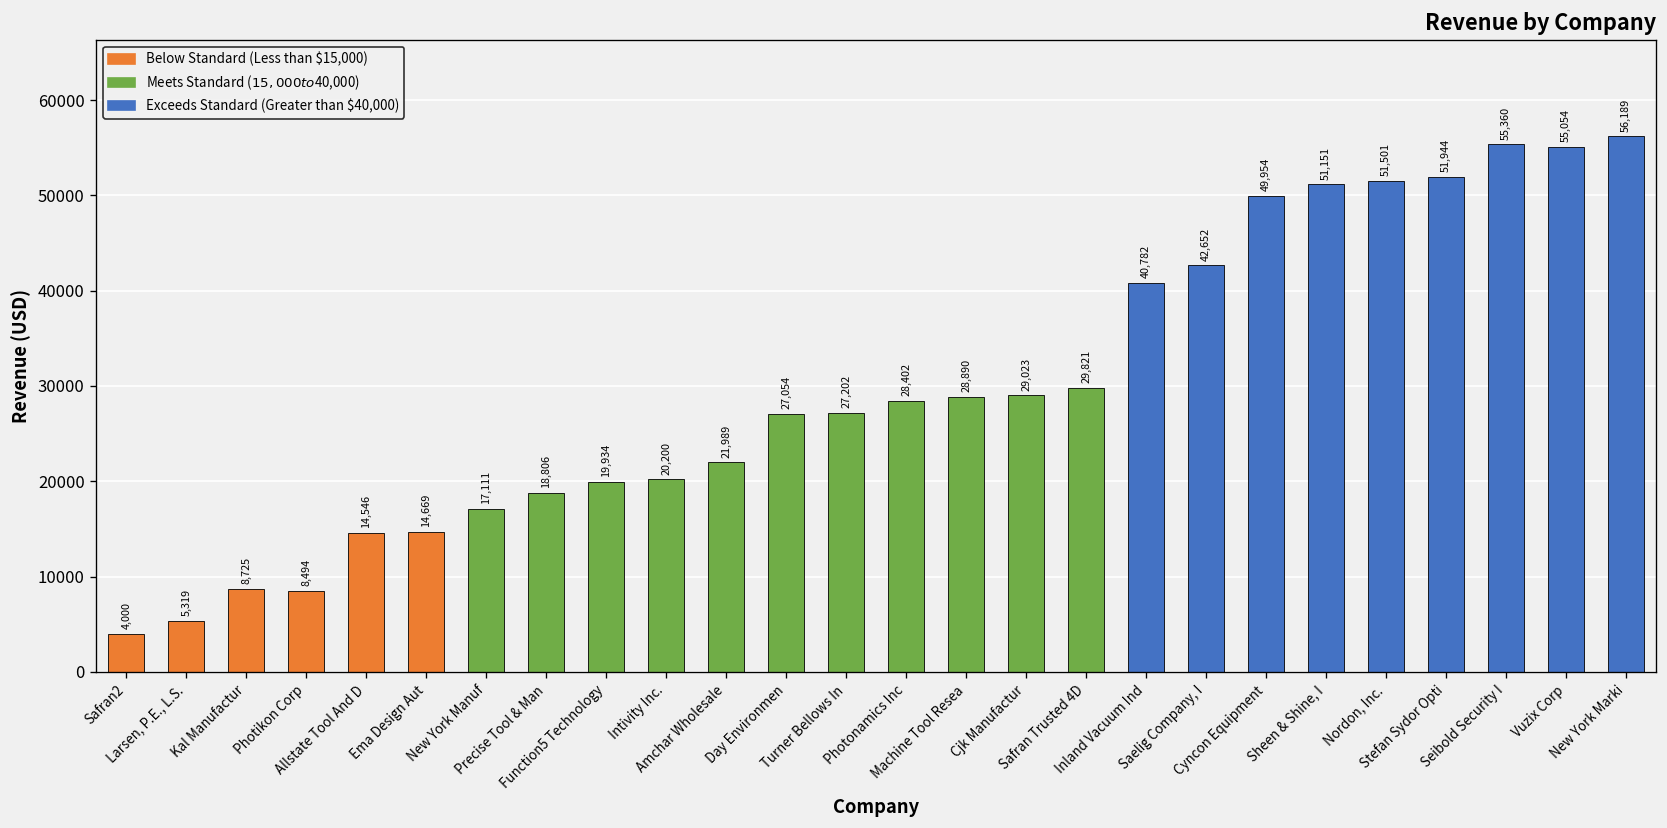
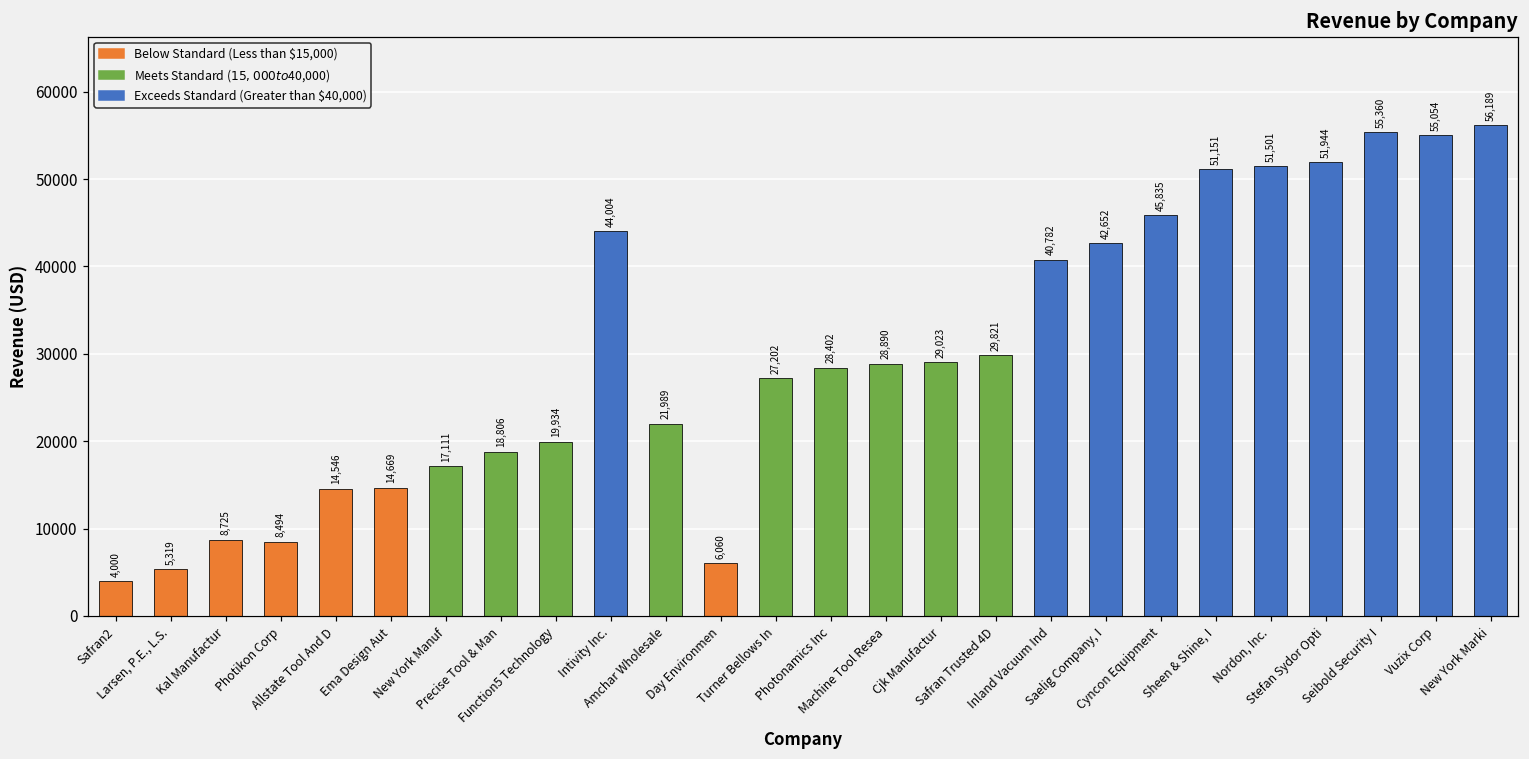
Intivity Inc.: 20,200 -> 44,004
Day Environmen: 27,054 -> 6,060
Cyncon Equipment: 49,954 -> 45,835
